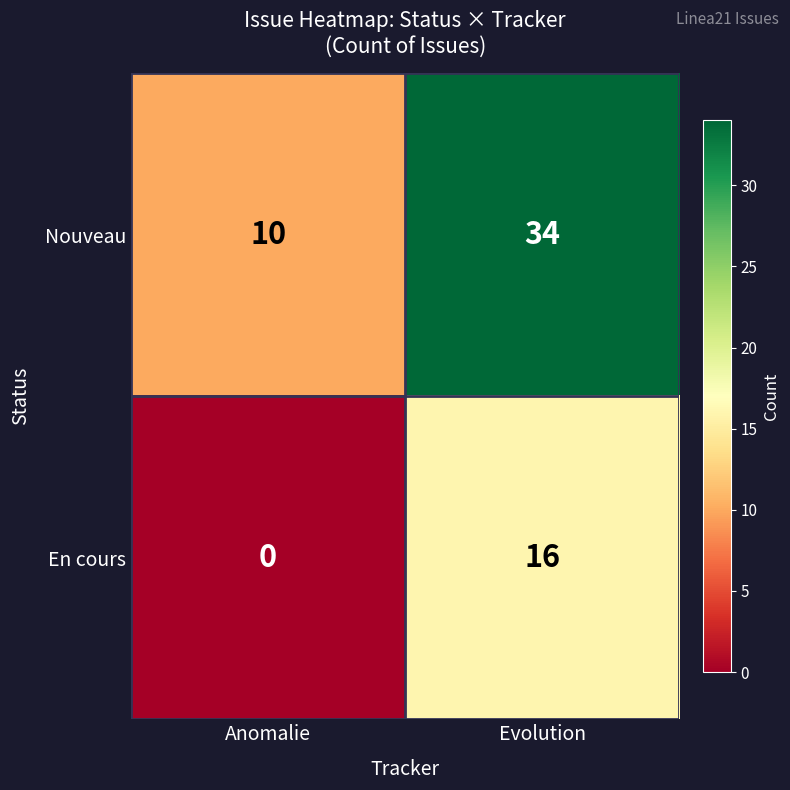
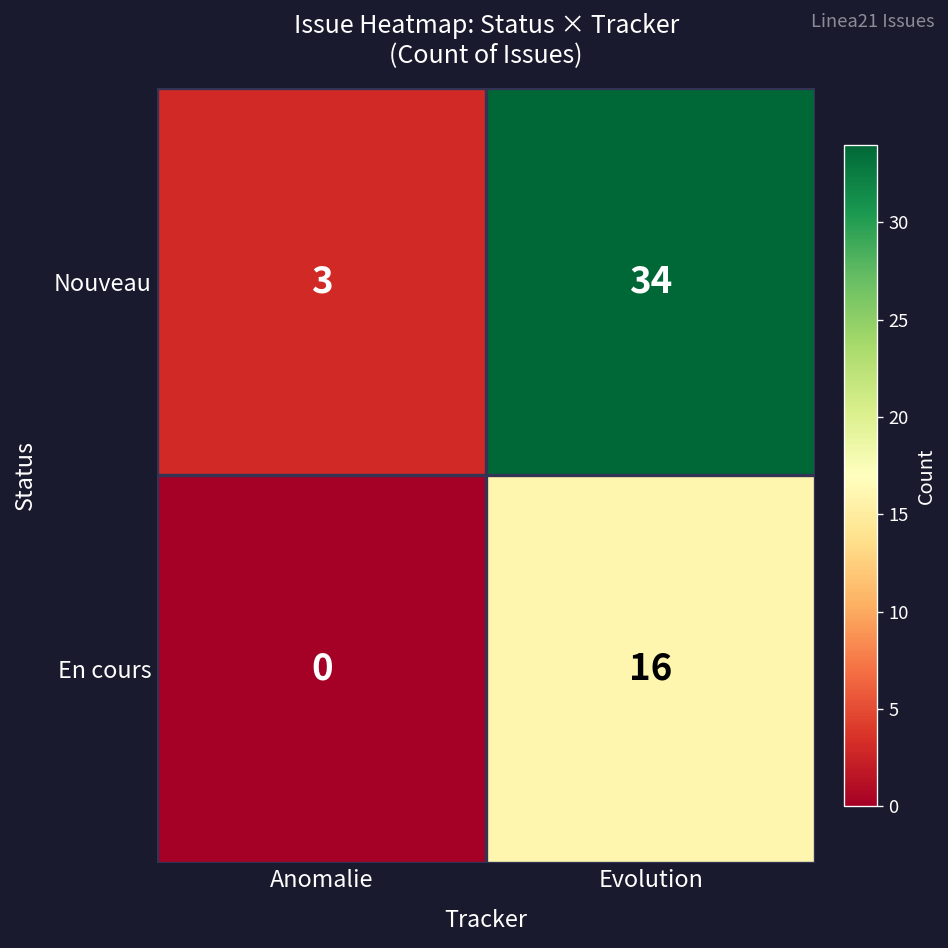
Nouveau, Anomalie: 10 -> 3
